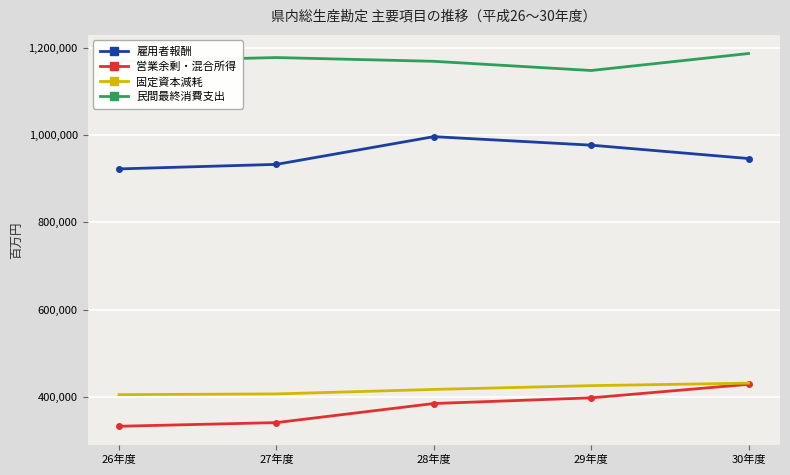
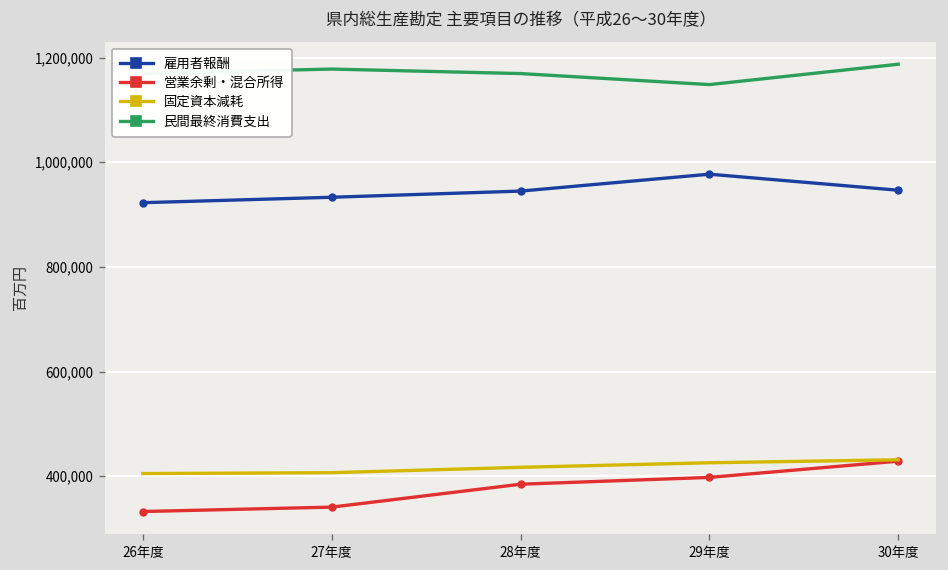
雇用者報酬, 28年度: 1,000,000 -> 940,000
